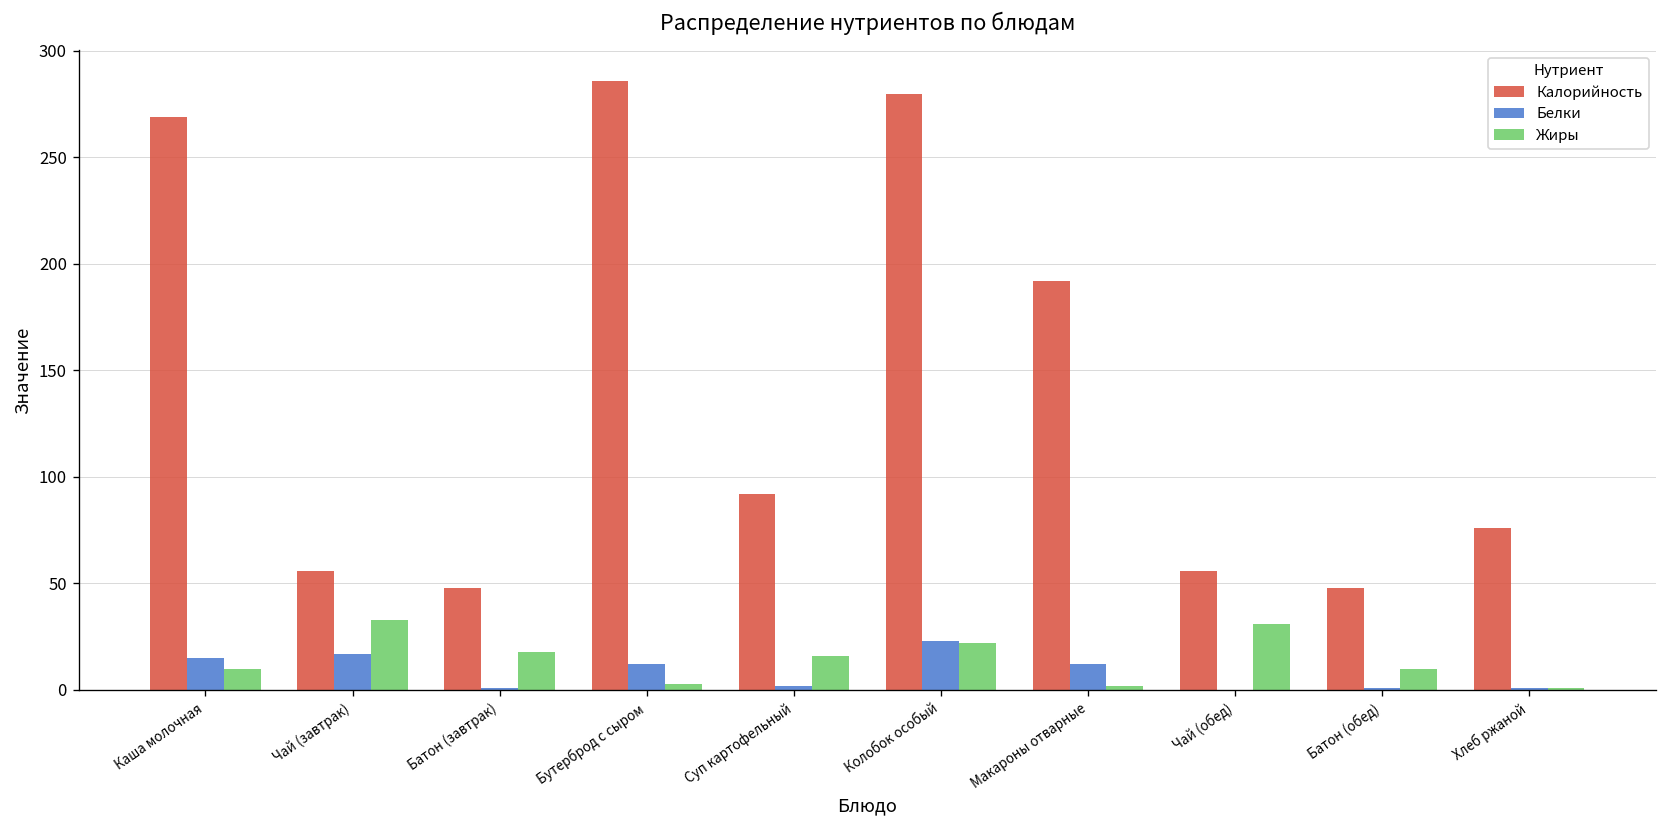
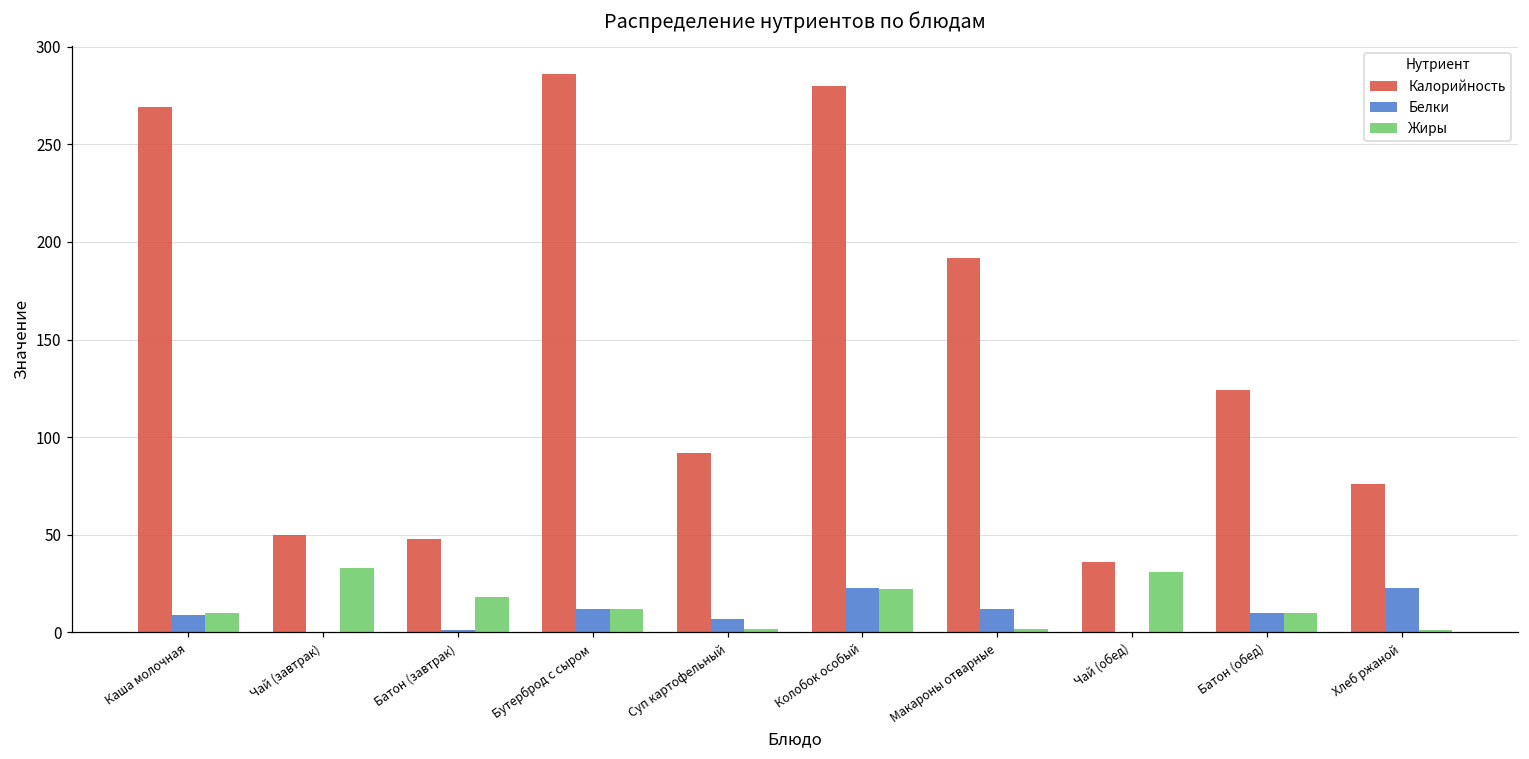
Белки, Каша молочная: 15 -> 9
Калорийность, Чай (завтрак): 56 -> 50
Белки, Чай (завтрак): 17 -> 0
Жиры, Бутерброд с сыром: 3 -> 12
Белки, Суп картофельный: 2 -> 7
Жиры, Суп картофельный: 16 -> 2
Калорийность, Чай (обед): 56 -> 36
Калорийность, Батон (обед): 48 -> 124
Белки, Батон (обед): 1 -> 10
Белки, Хлеб ржаной: 1 -> 23
